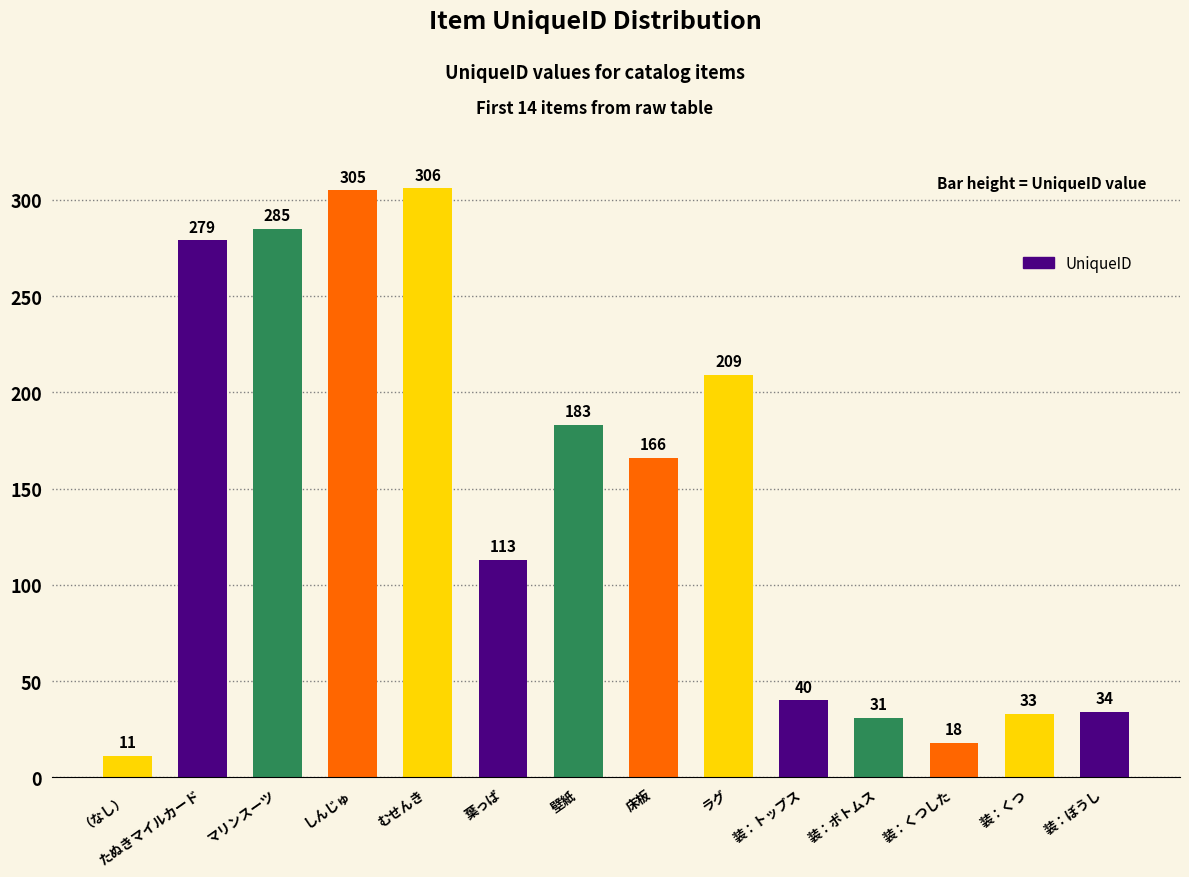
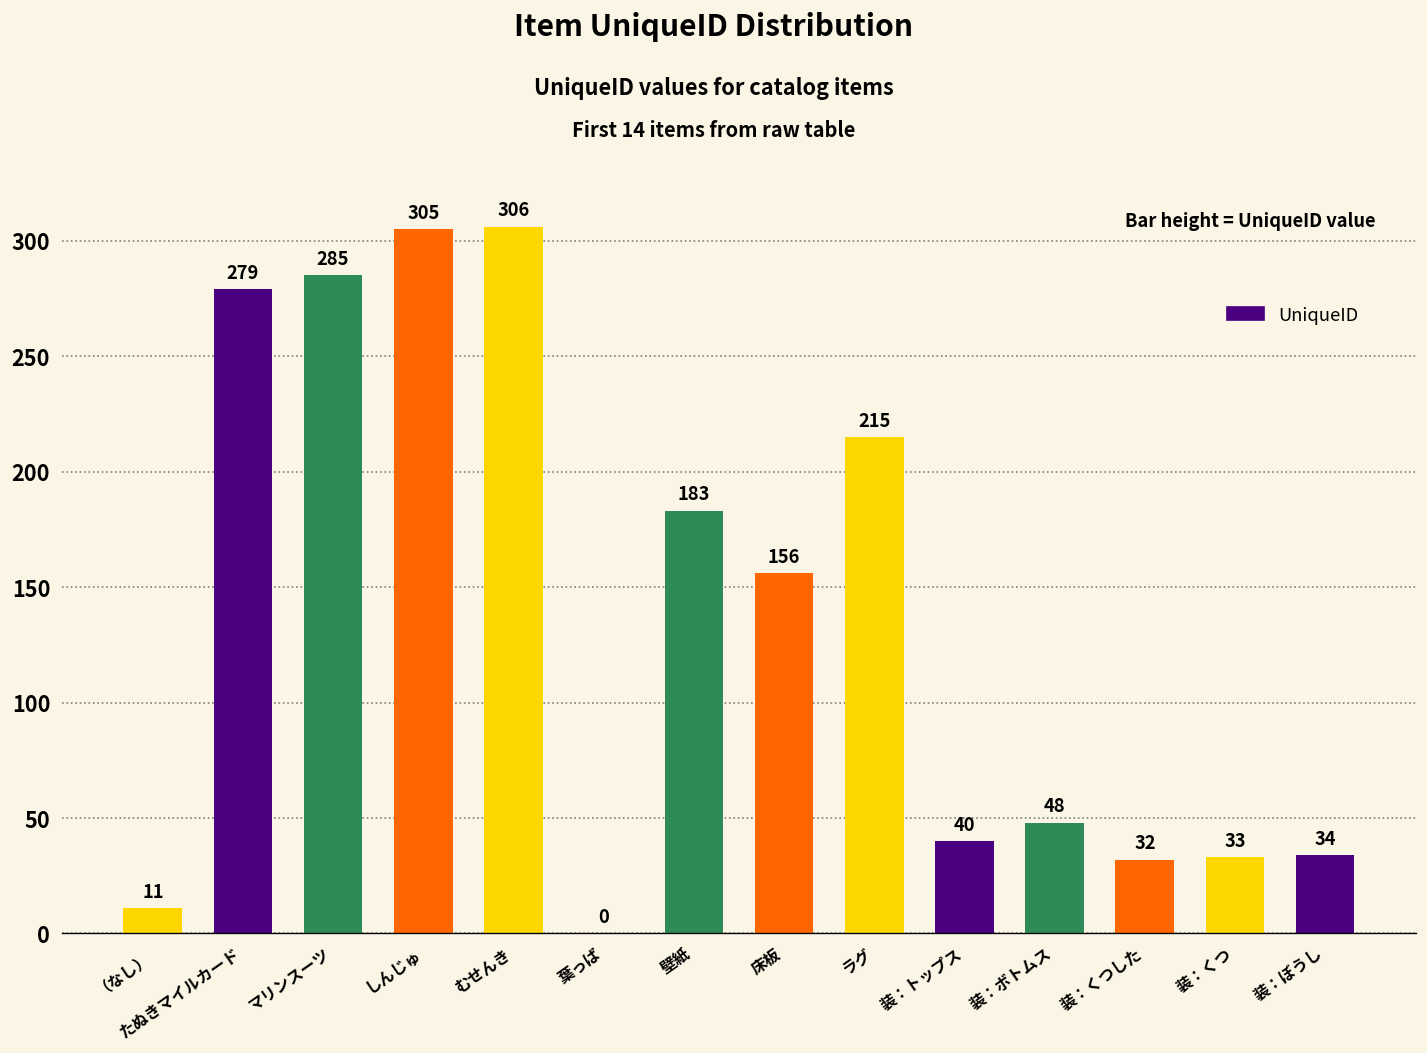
葉っぱ: 113 -> 0
床板: 166 -> 156
ラグ: 209 -> 215
装：ボトムス: 31 -> 48
装：くつした: 18 -> 32
